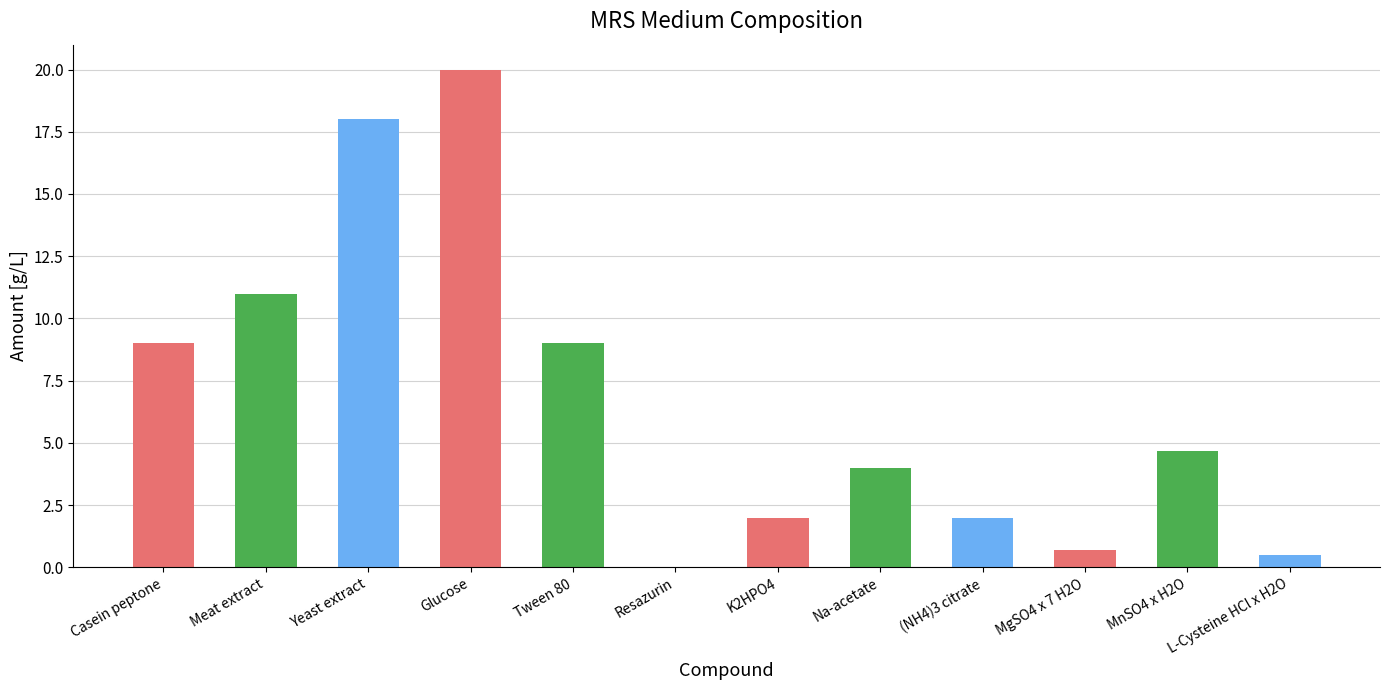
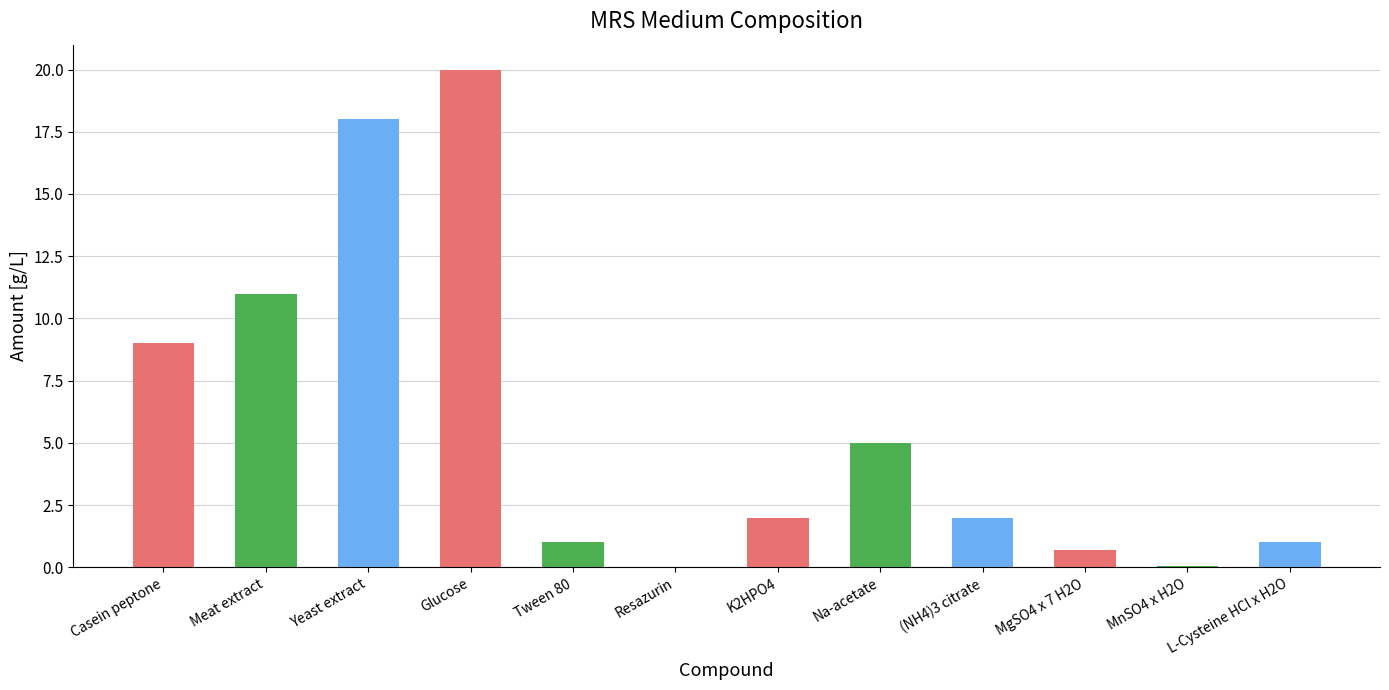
Tween 80: 9 -> 1
Na-acetate: 4 -> 5
MnSO4 x H2O: 4.7 -> 0.1
L-Cysteine HCl x H2O: 0.5 -> 1.0
